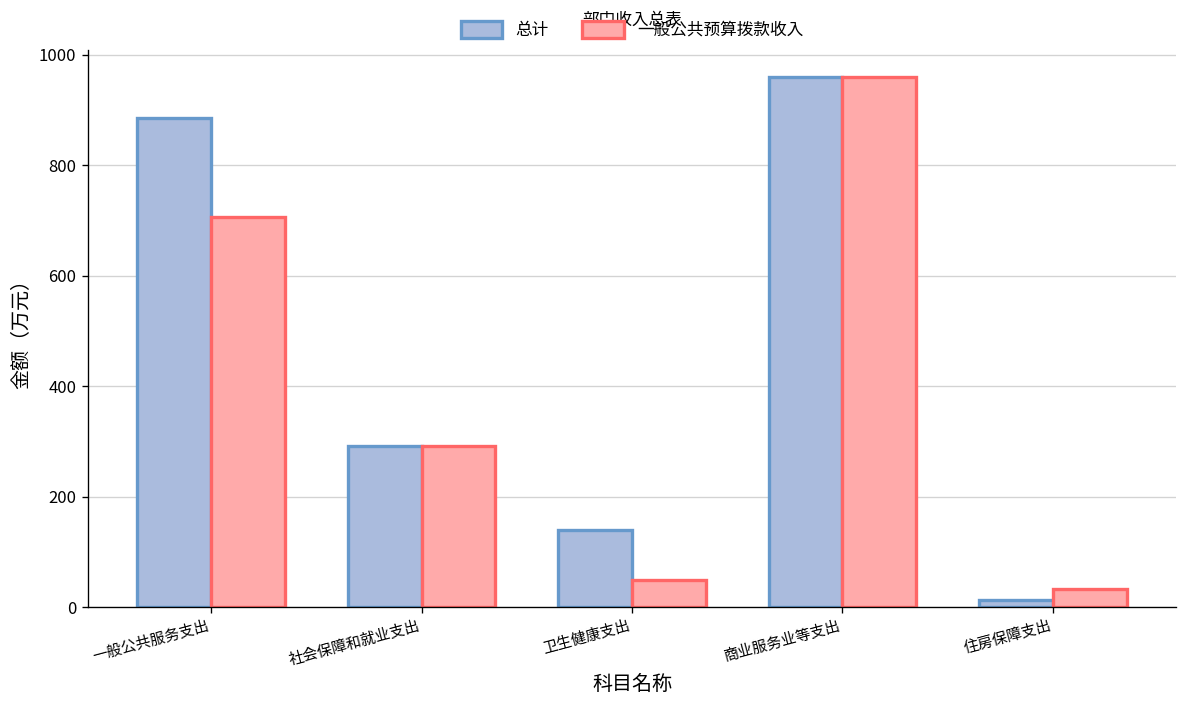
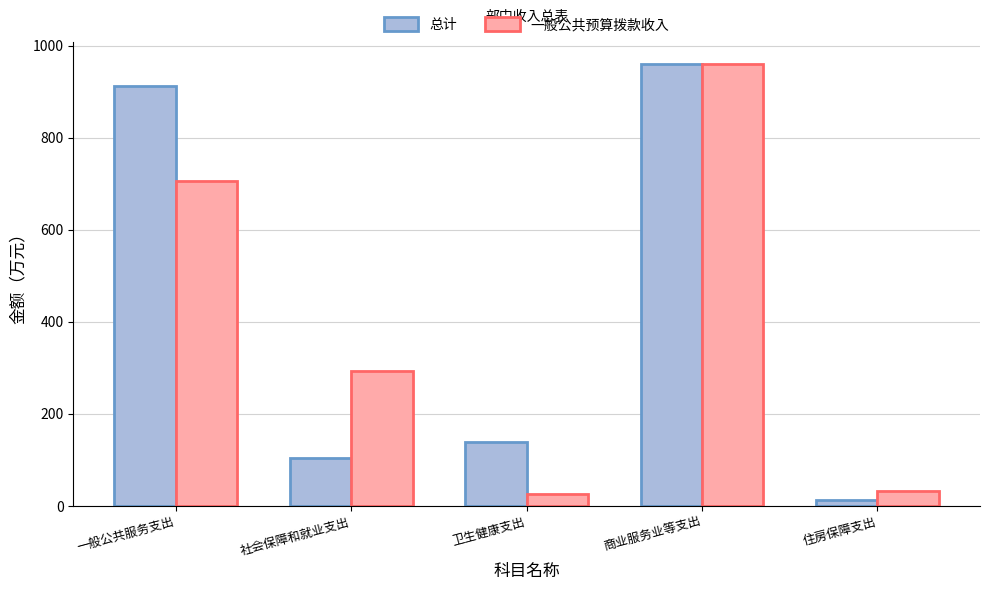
总计, 一般公共服务支出: 890 -> 910
总计, 社会保障和就业支出: 290 -> 100
一般公共预算拨款收入, 卫生健康支出: 50 -> 30
